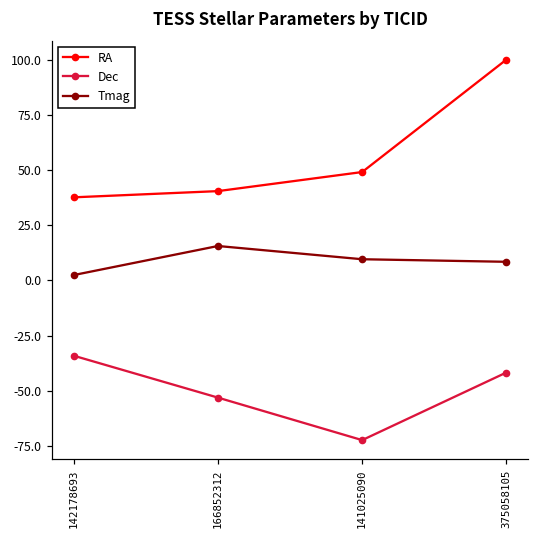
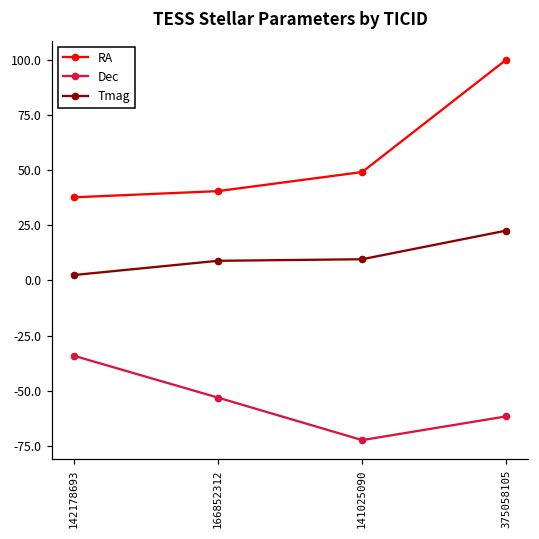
Tmag, 166852312: 16 -> 9
Dec, 375058105: -42 -> -61
Tmag, 375058105: 8 -> 23
